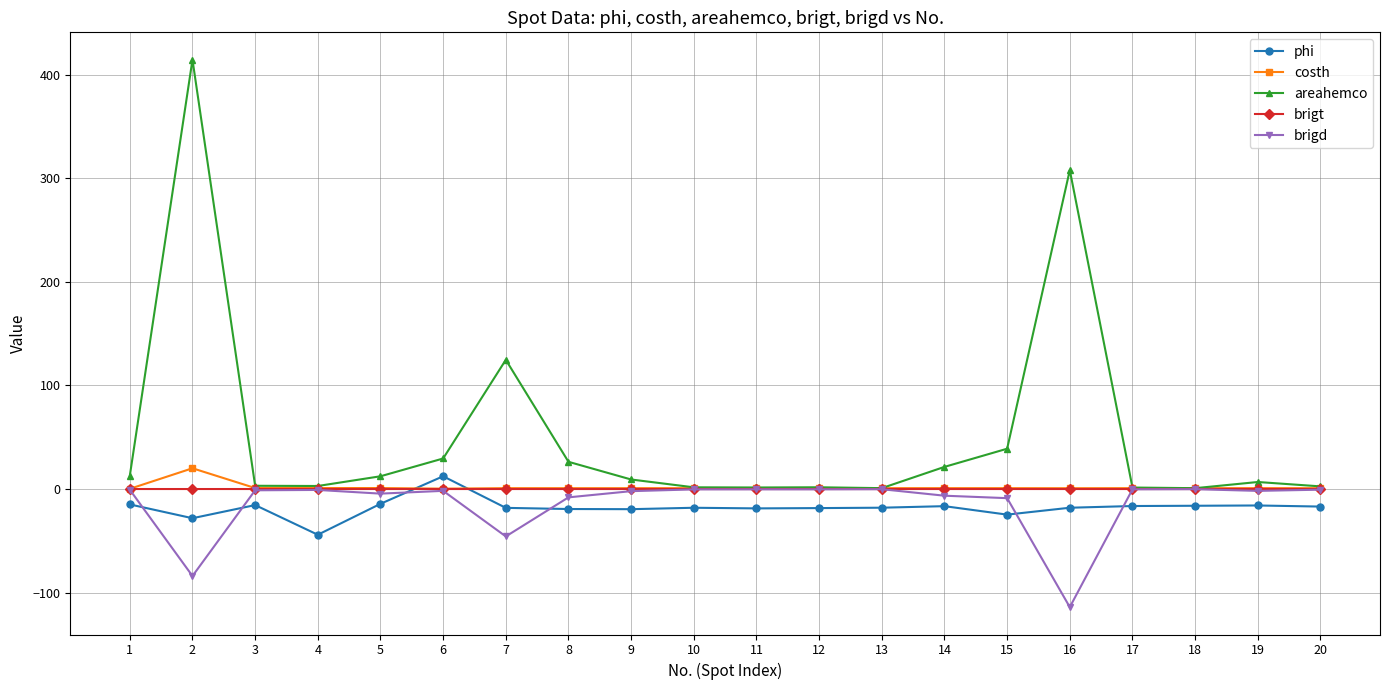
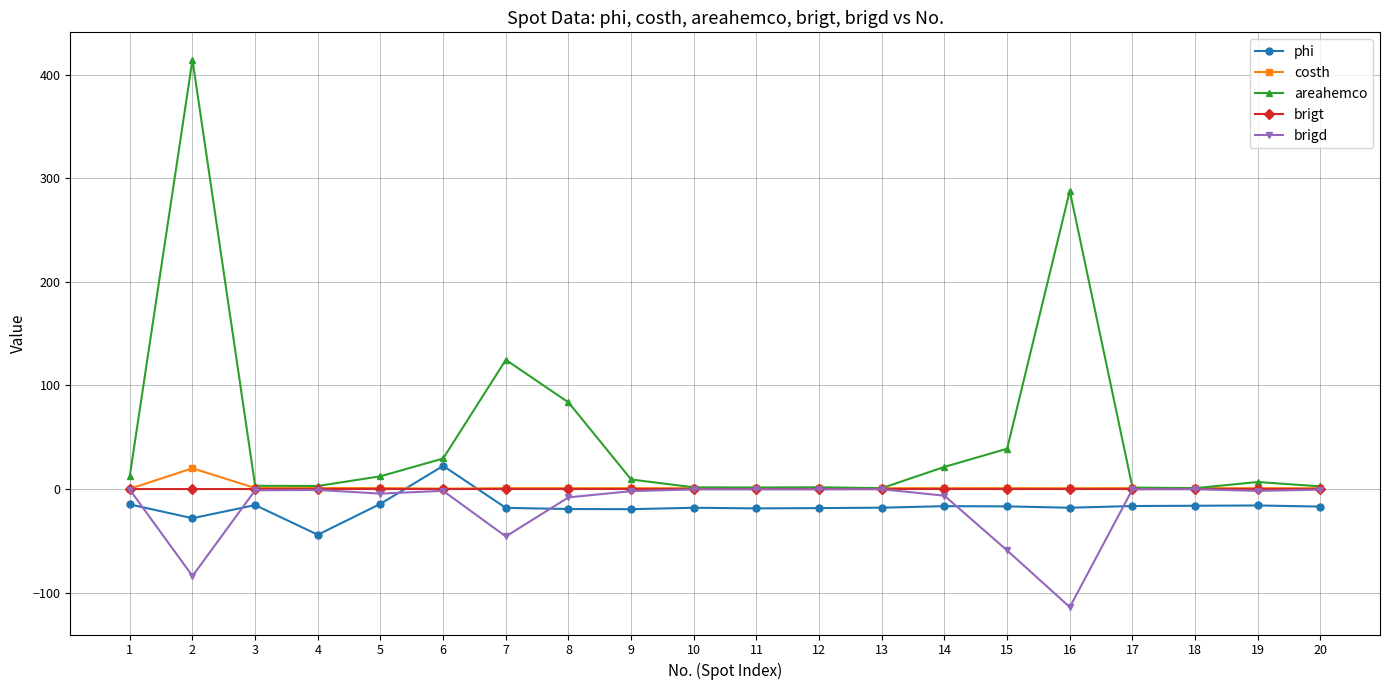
phi, 6: 12 -> 22
areahemco, 8: 26 -> 84
phi, 15: -25 -> -17
brigd, 15: -9 -> -59
areahemco, 16: 308 -> 288
